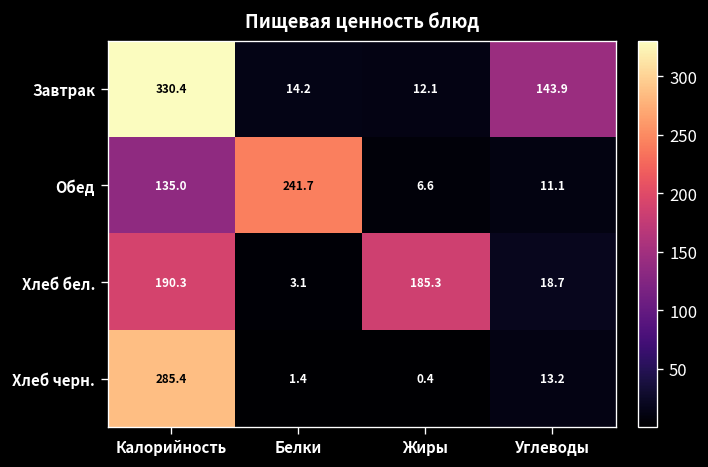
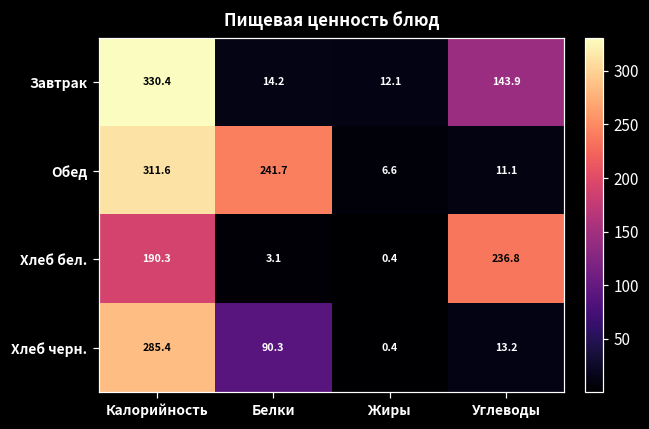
Обед, Калорийность: 135.0 -> 311.6
Хлеб бел., Жиры: 185.3 -> 0.4
Хлеб бел., Углеводы: 18.7 -> 236.8
Хлеб черн., Белки: 1.4 -> 90.3
